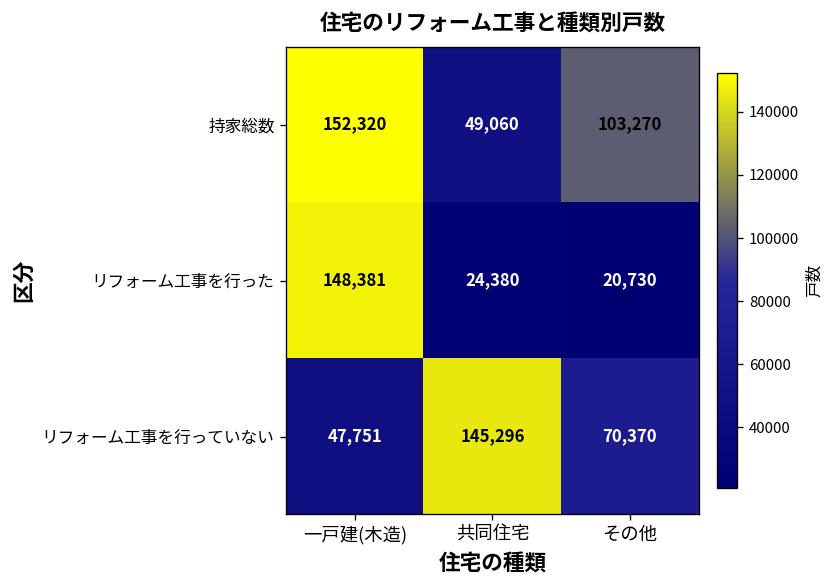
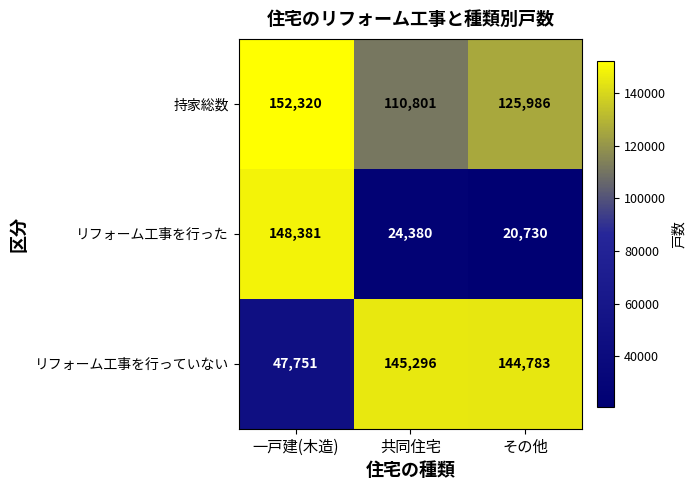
持家総数, 共同住宅: 49,060 -> 110,801
持家総数, その他: 103,270 -> 125,986
リフォーム工事を行っていない, その他: 70,370 -> 144,783
